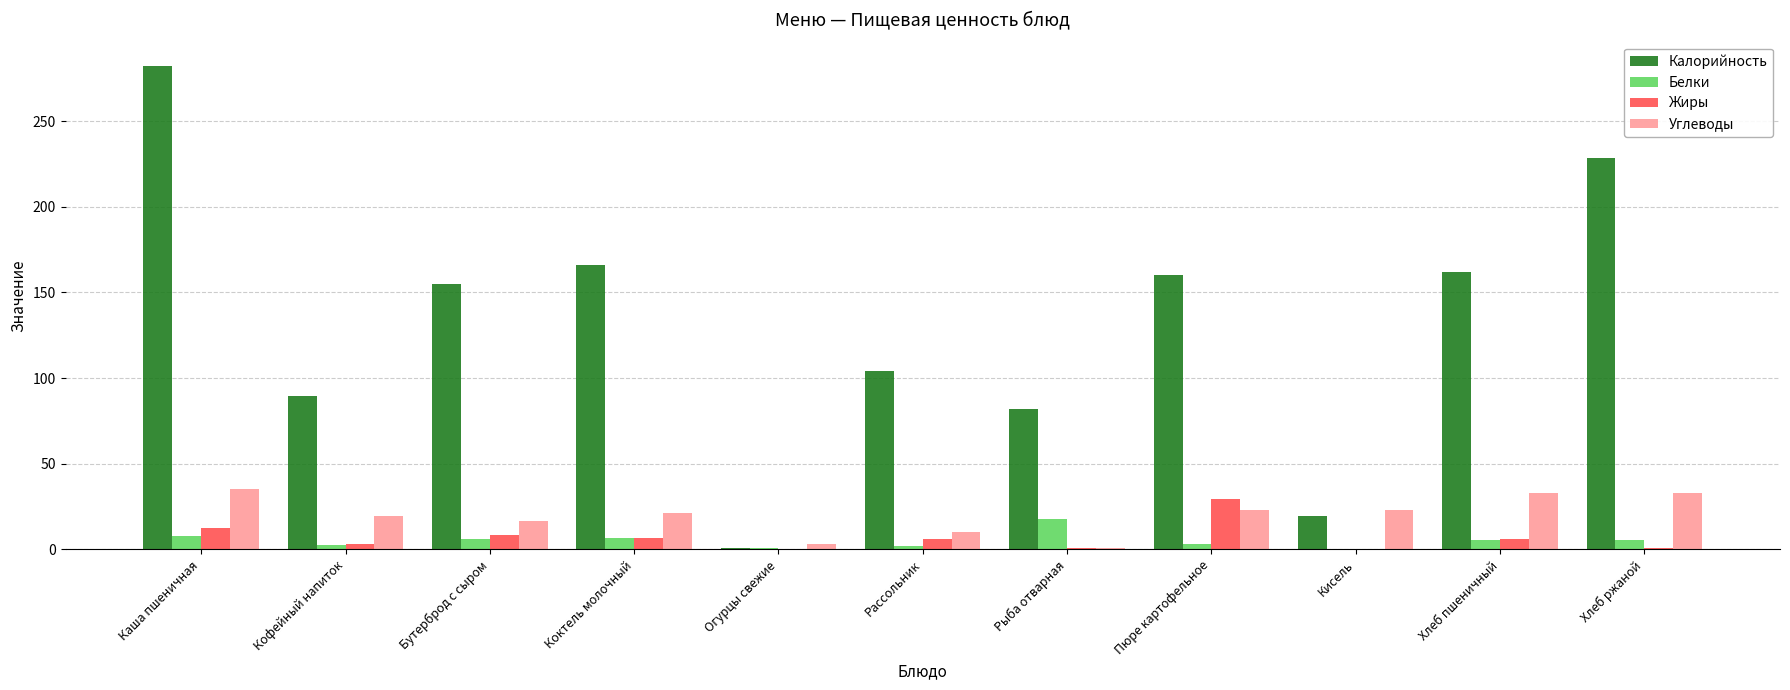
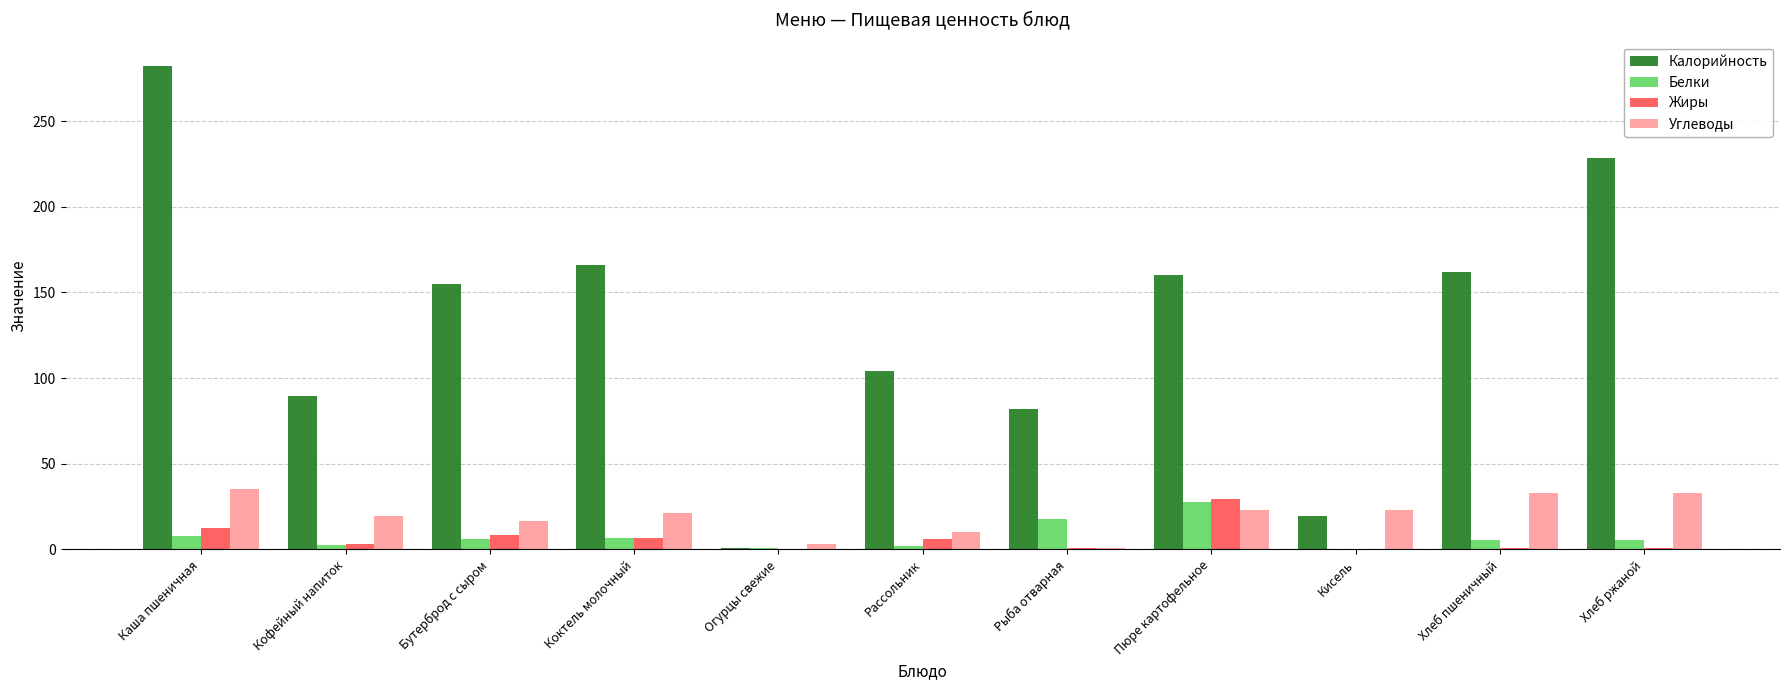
Белки, Пюре картофельное: 3 -> 28
Жиры, Хлеб пшеничный: 6 -> 1
